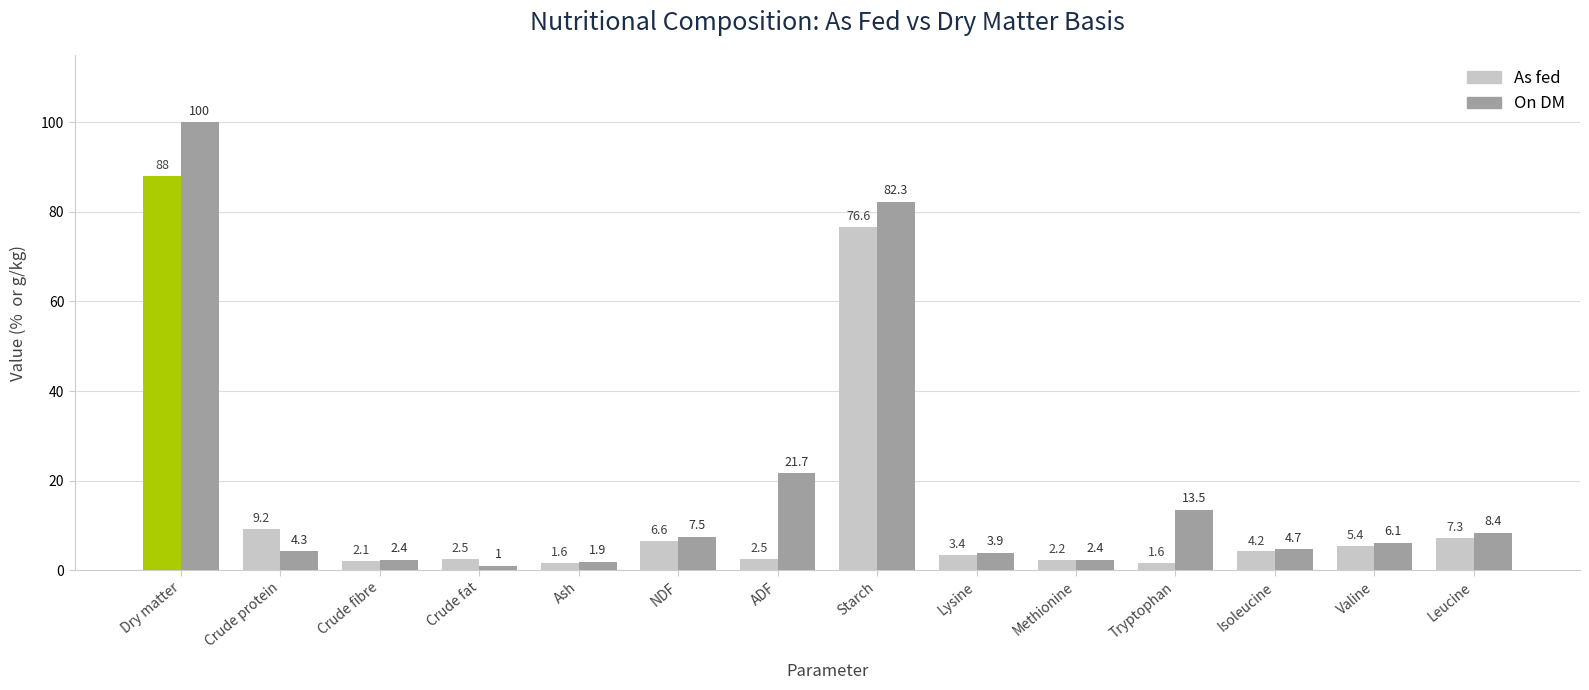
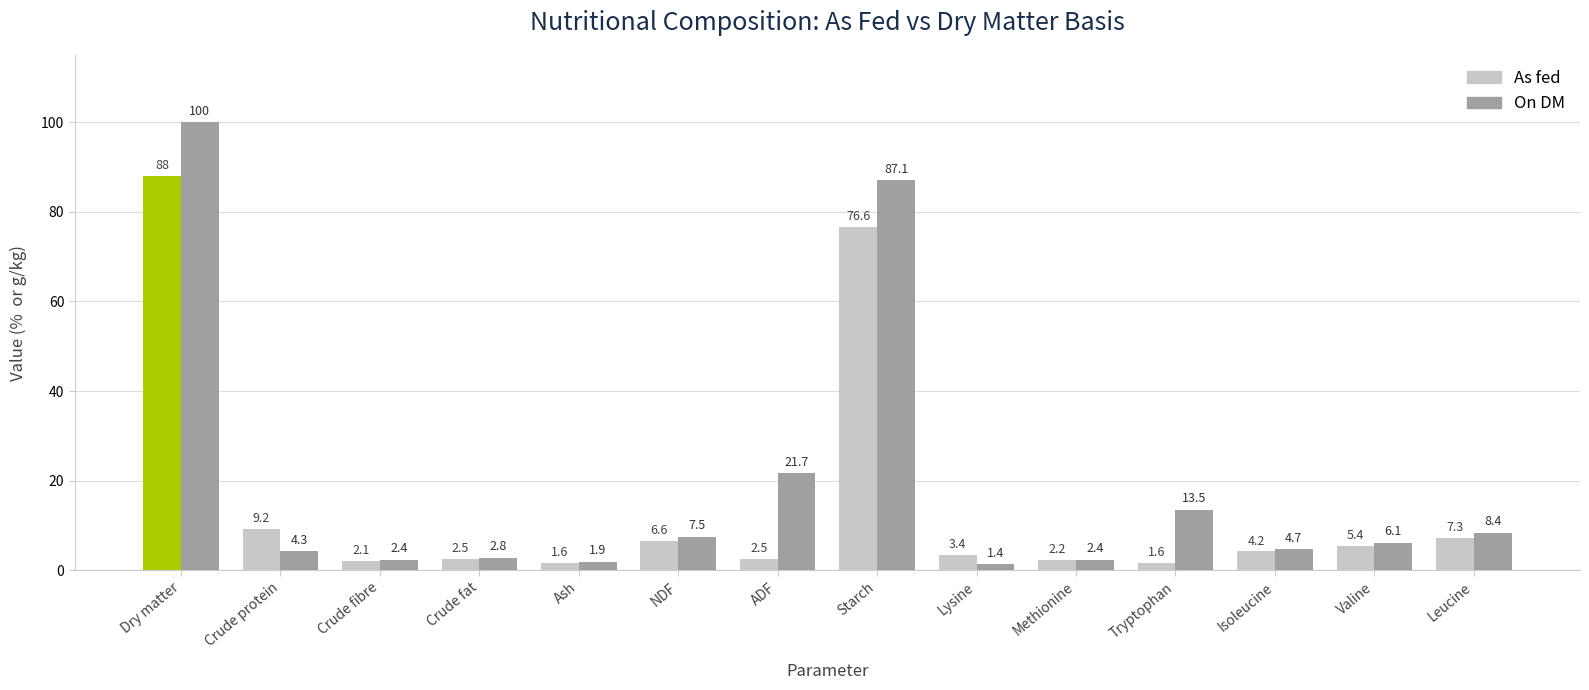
On DM, Crude fat: 1 -> 2.8
On DM, Starch: 82.3 -> 87.1
On DM, Lysine: 3.9 -> 1.4
